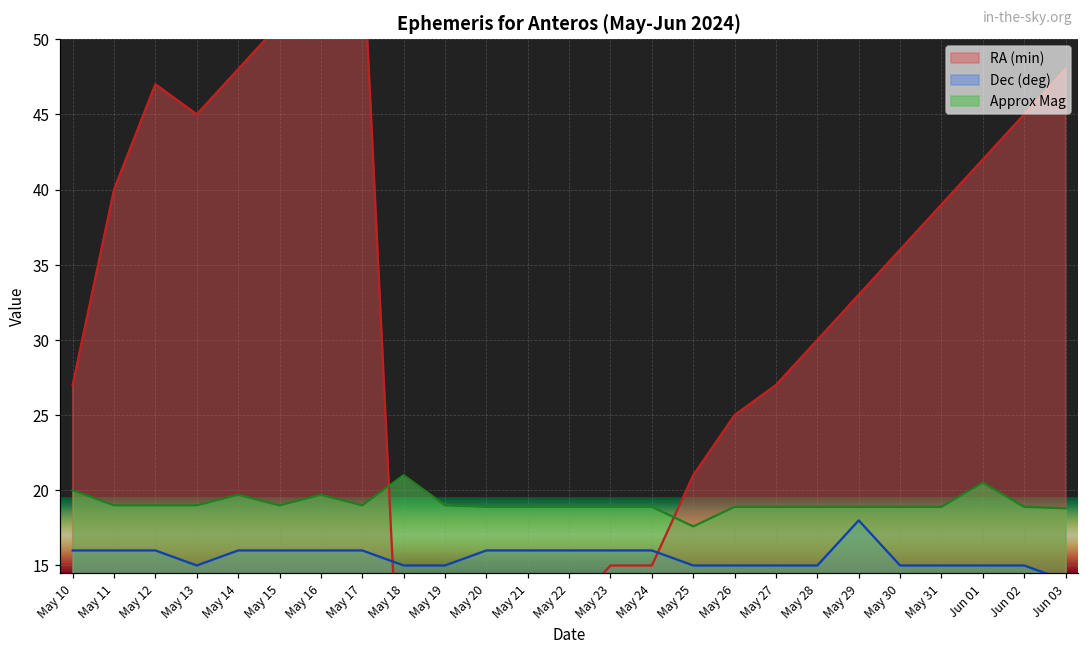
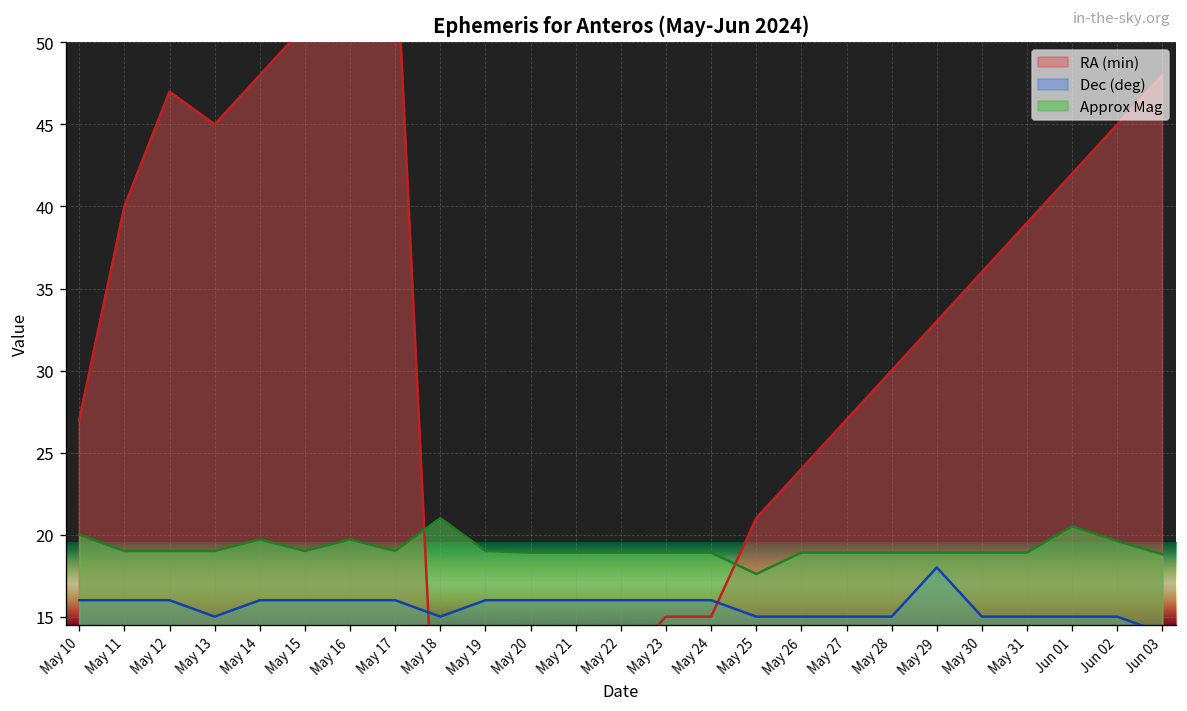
Dec (deg), May 19: 15 -> 16
RA (min), May 26: 25 -> 24
Approx Mag, Jun 02: 18.9 -> 19.6
